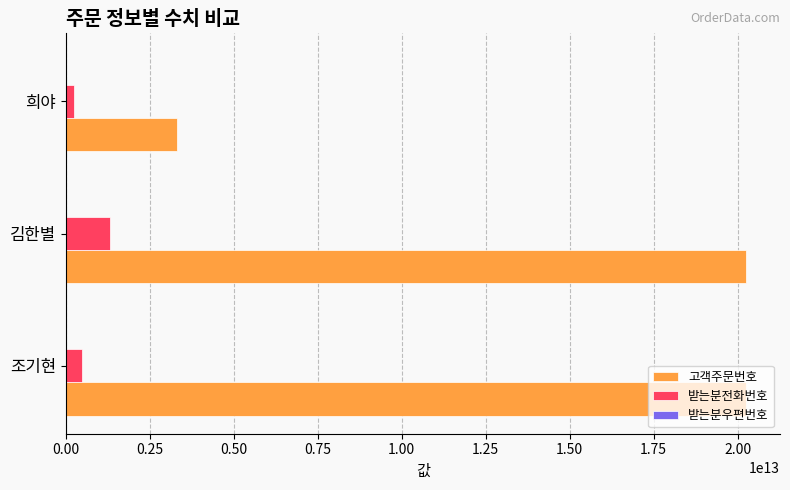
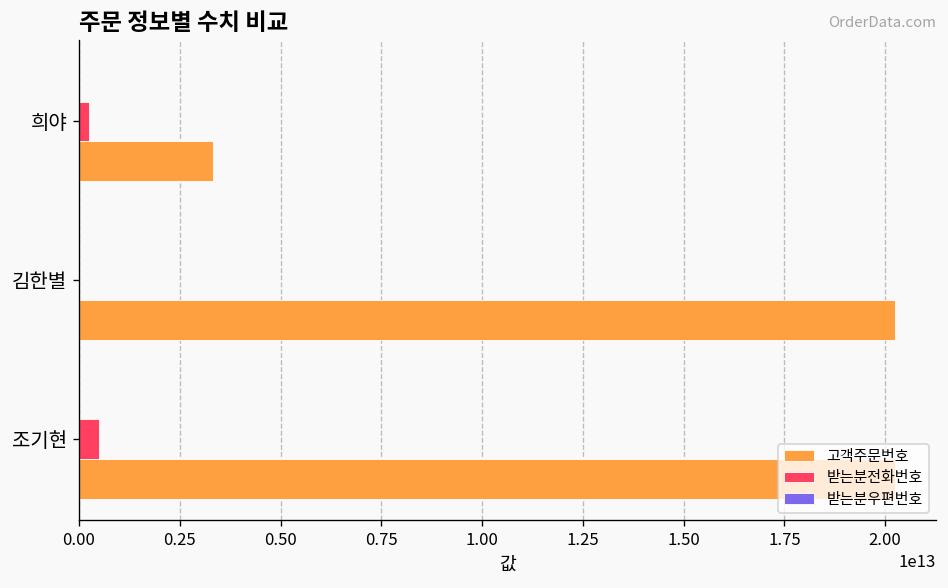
받는분전화번호, 김한별: 1300000000000 -> 0
